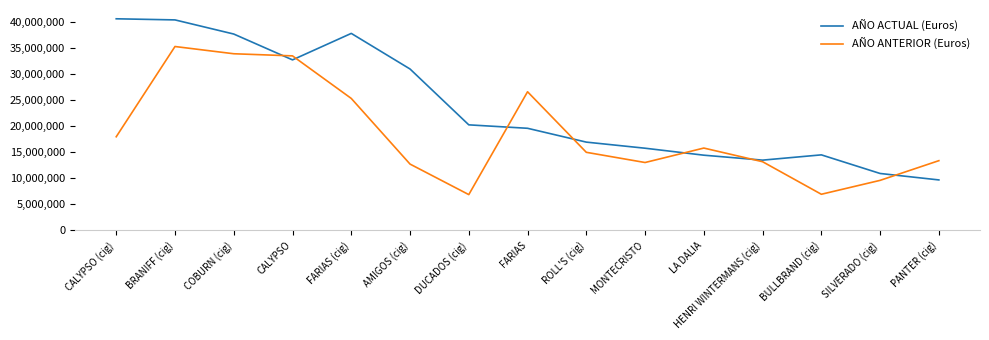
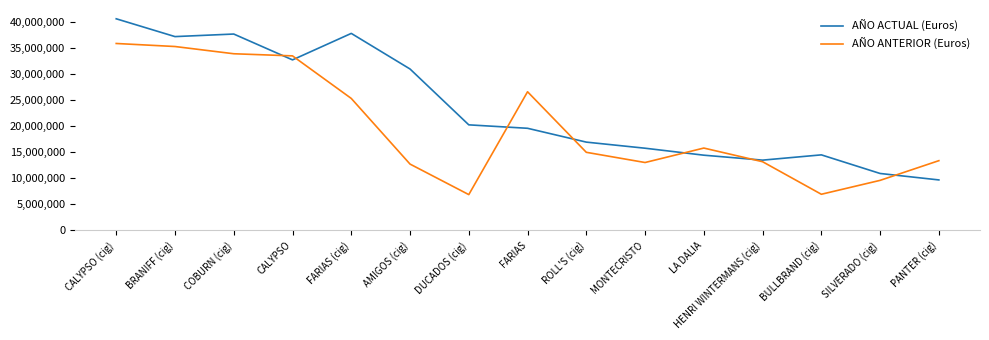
AÑO ANTERIOR (Euros), CALYPSO (cig): 18,000,000 -> 36,000,000
AÑO ACTUAL (Euros), BRANIFF (cig): 40,000,000 -> 37,000,000
